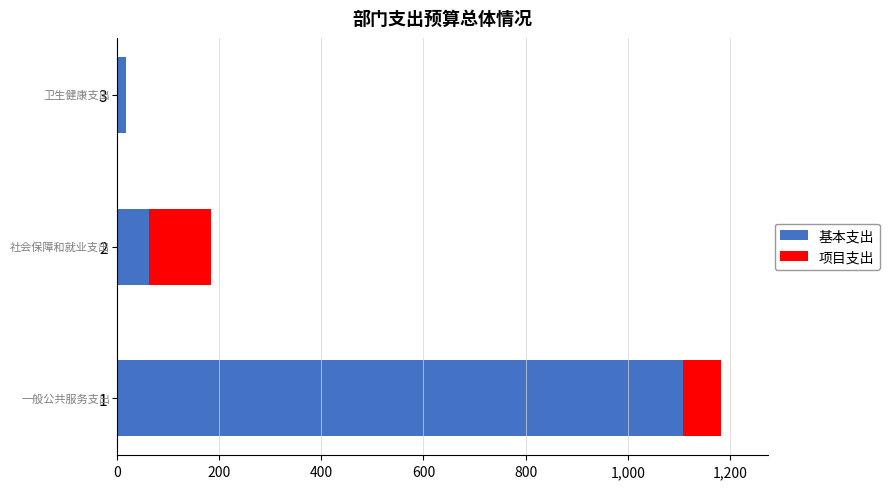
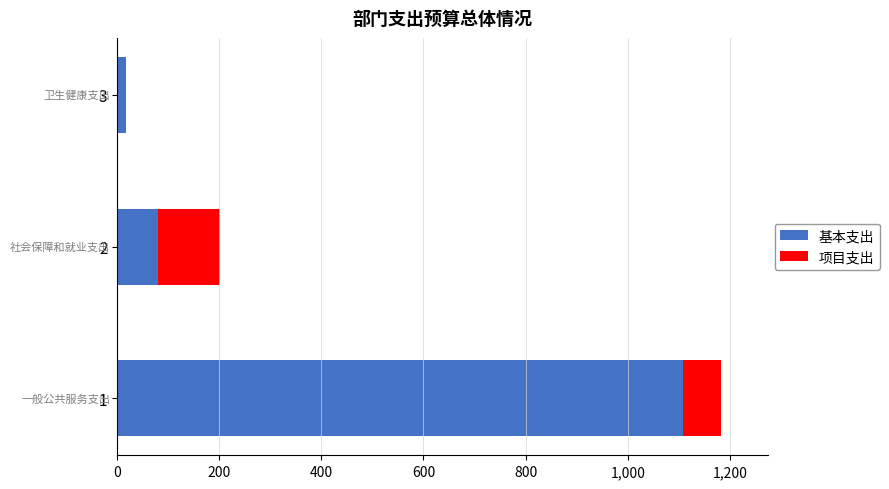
基本支出, 2: 60 -> 80
